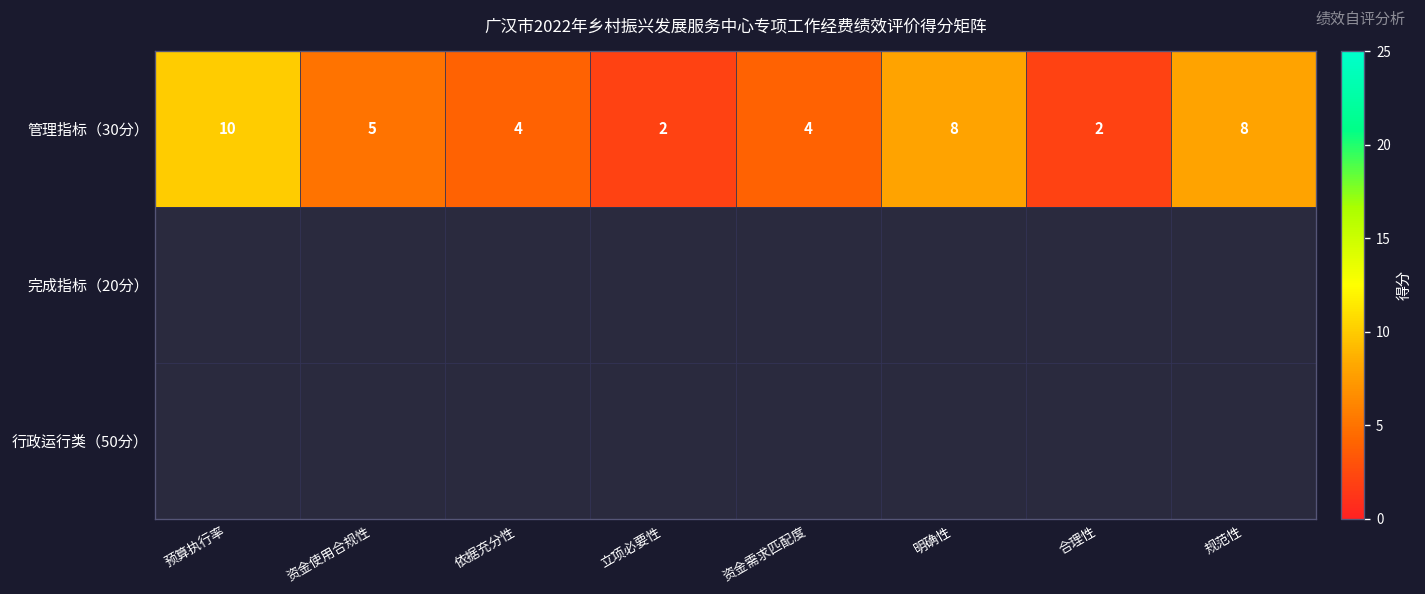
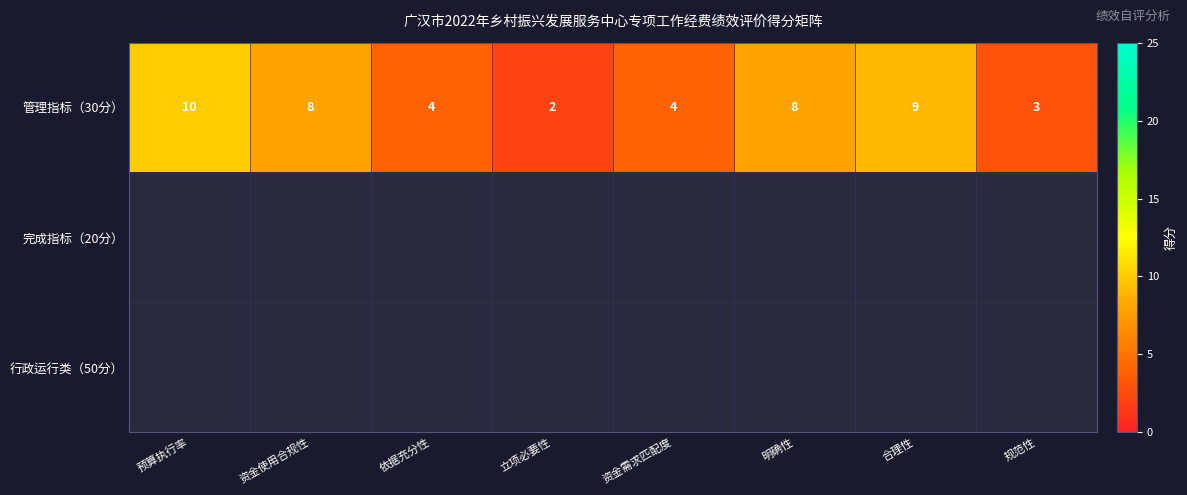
管理指标（30分）, 资金使用合规性: 5 -> 8
管理指标（30分）, 合理性: 2 -> 9
管理指标（30分）, 规范性: 8 -> 3
